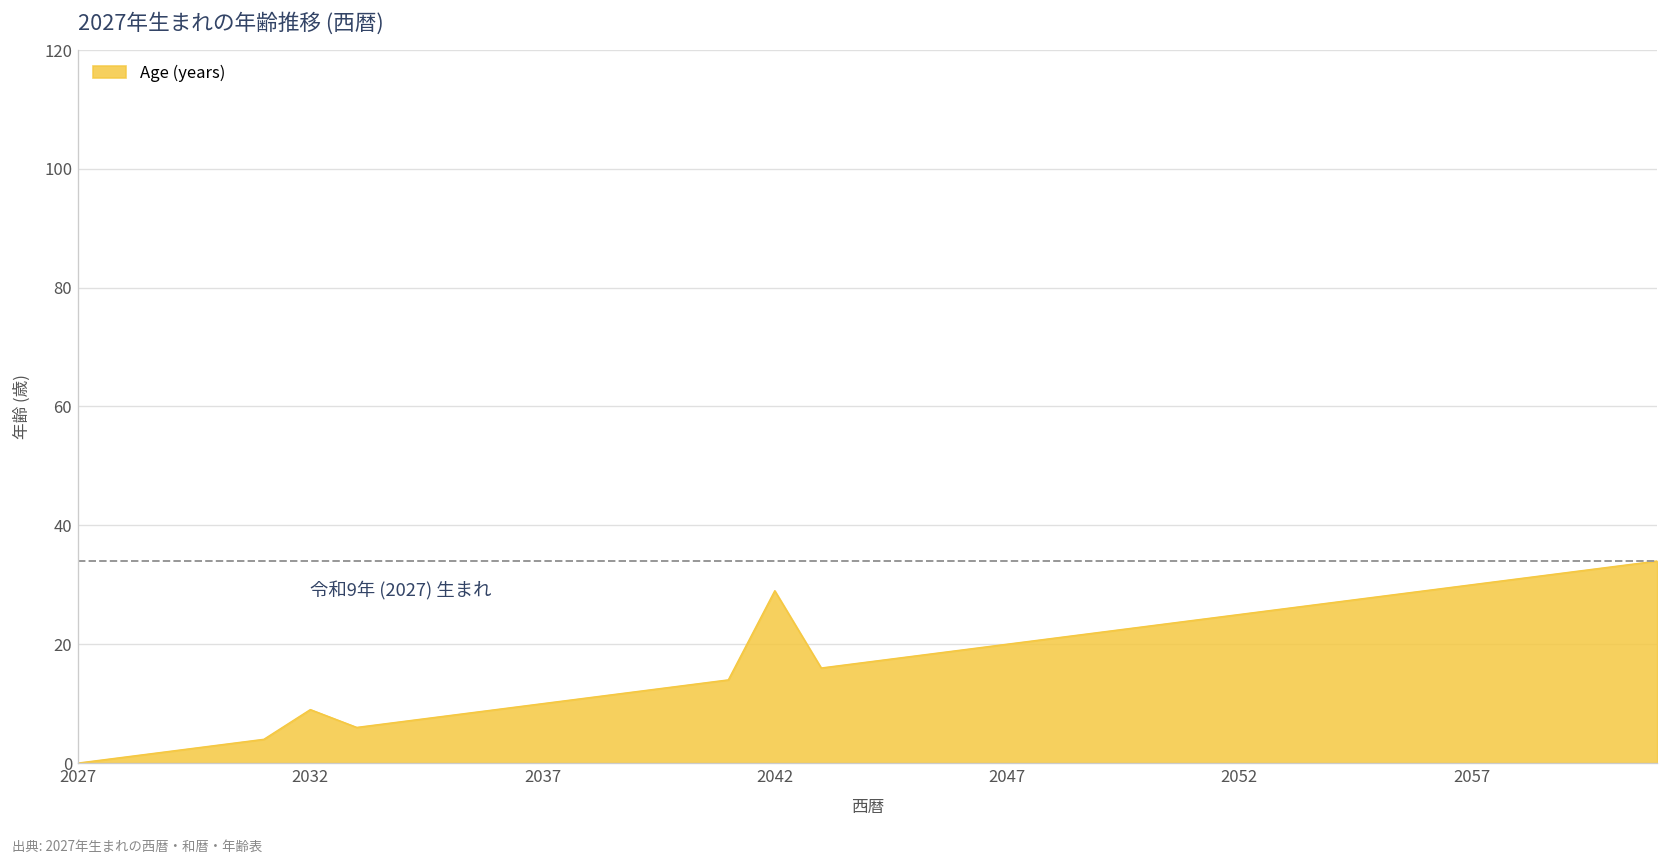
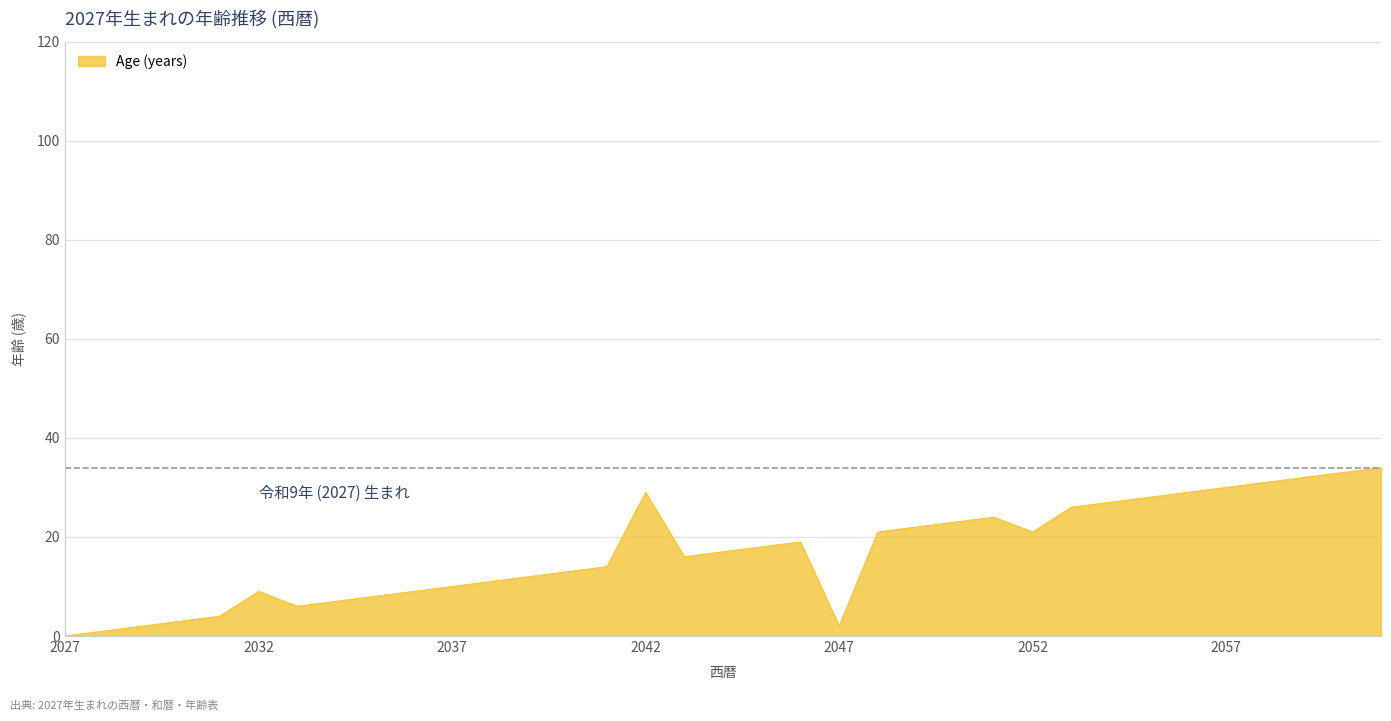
2047: 20 -> 2
2052: 25 -> 21
